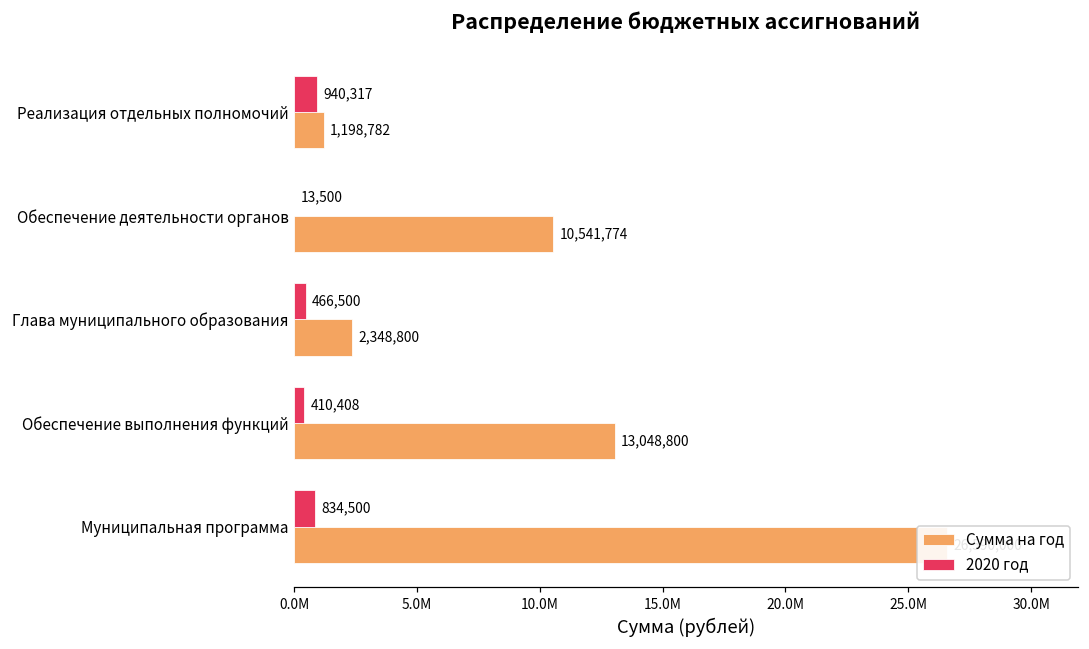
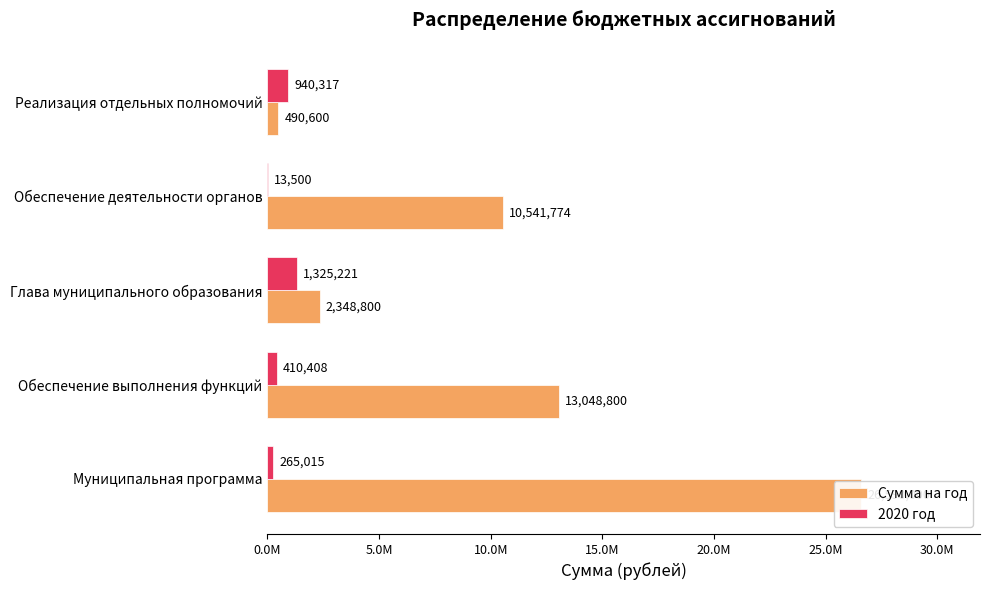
Сумма на год, Реализация отдельных полномочий: 1,198,782 -> 490,600
2020 год, Глава муниципального образования: 466,500 -> 1,325,221
2020 год, Муниципальная программа: 834,500 -> 265,015
